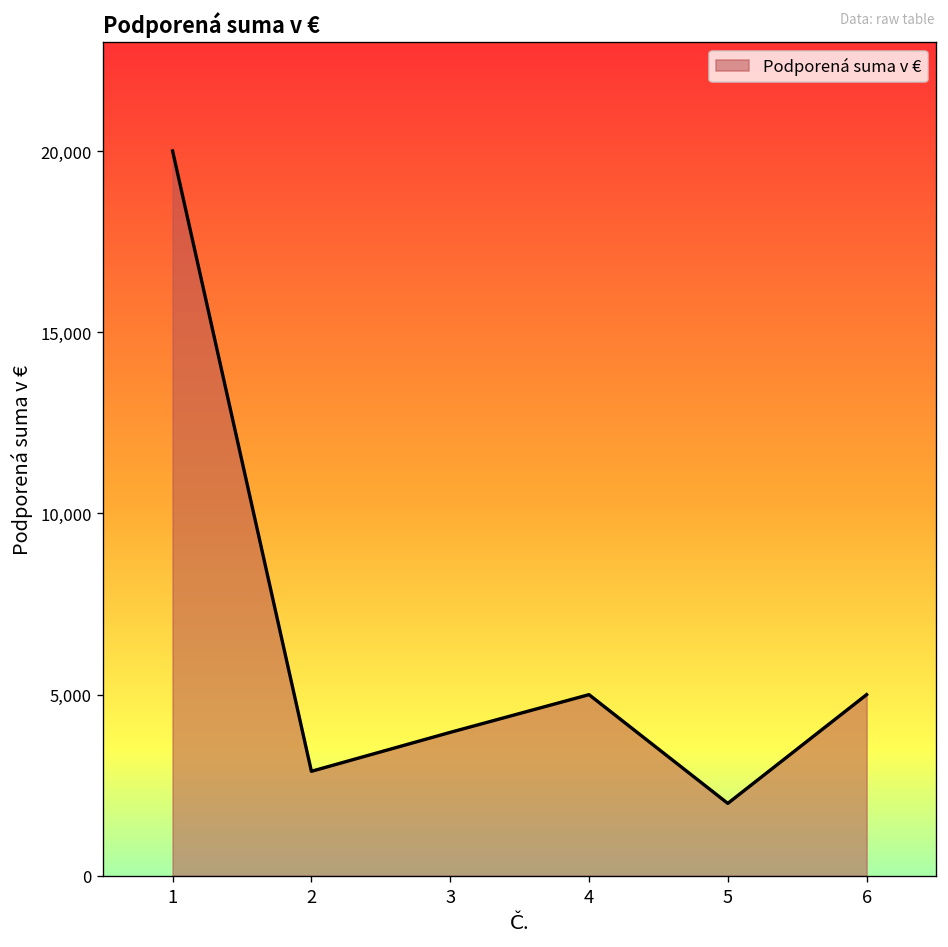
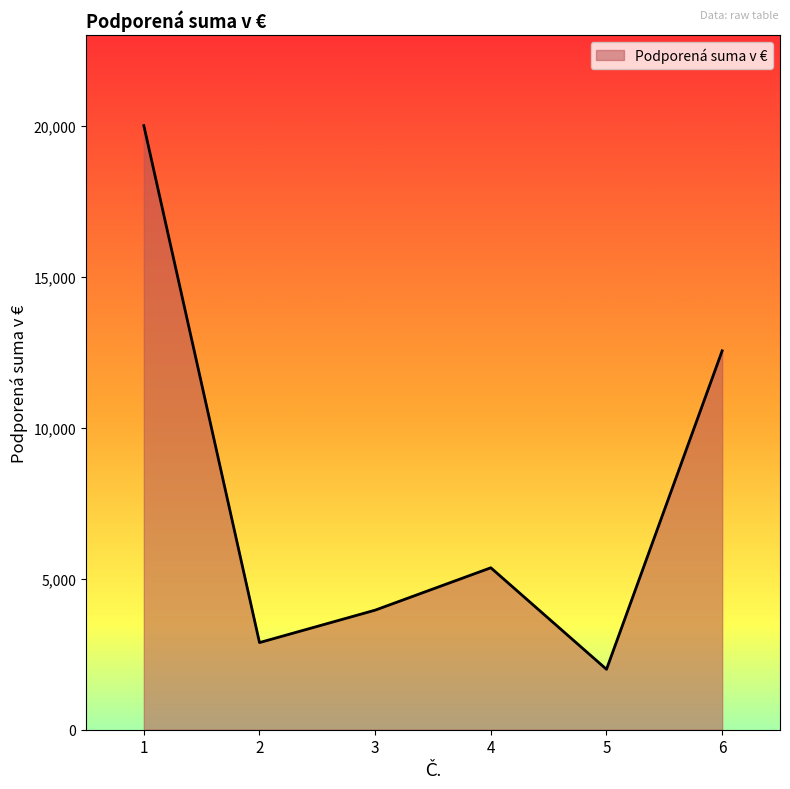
4: 5,000 -> 5,400
6: 5,000 -> 12,500
